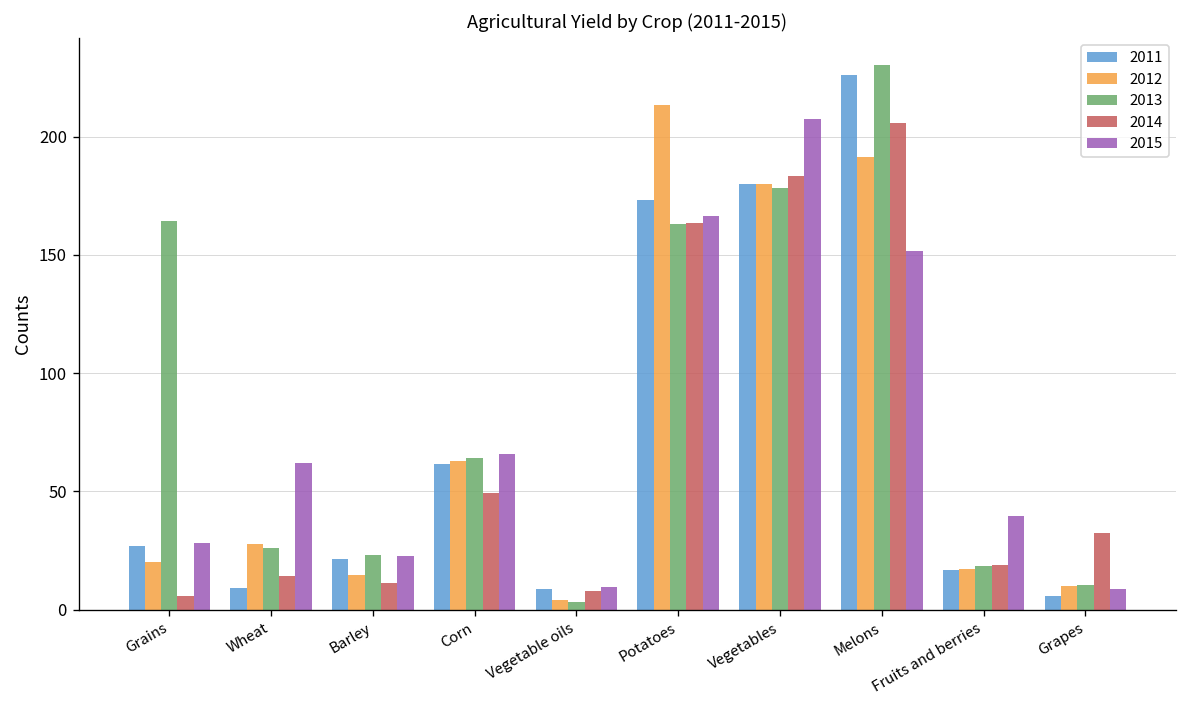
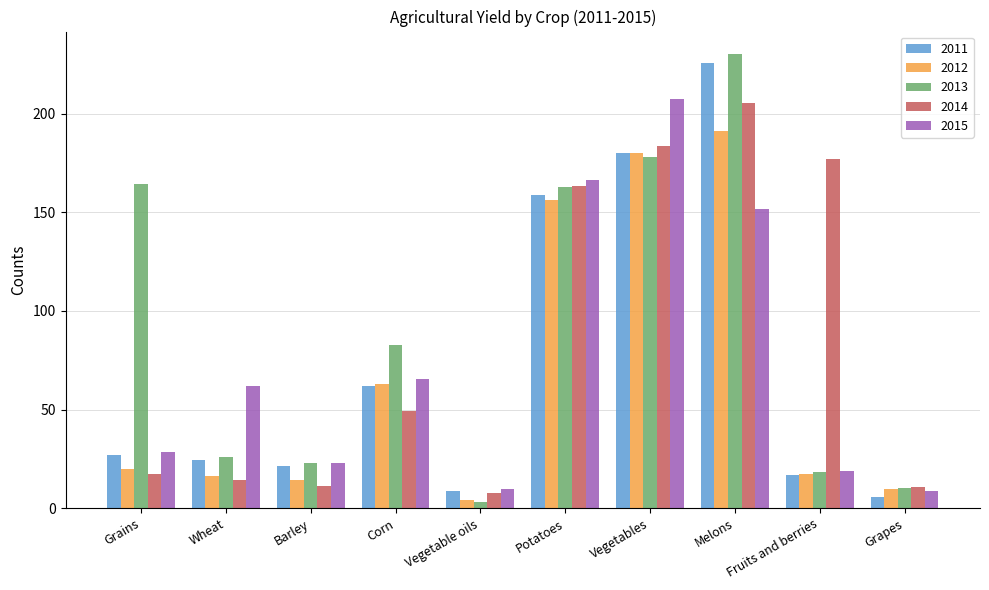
2014, Grains: 6 -> 18
2011, Wheat: 9 -> 24
2012, Wheat: 28 -> 16
2013, Corn: 64 -> 83
2011, Potatoes: 173 -> 159
2012, Potatoes: 213 -> 156
2014, Fruits and berries: 19 -> 177
2015, Fruits and berries: 40 -> 19
2014, Grapes: 33 -> 11
